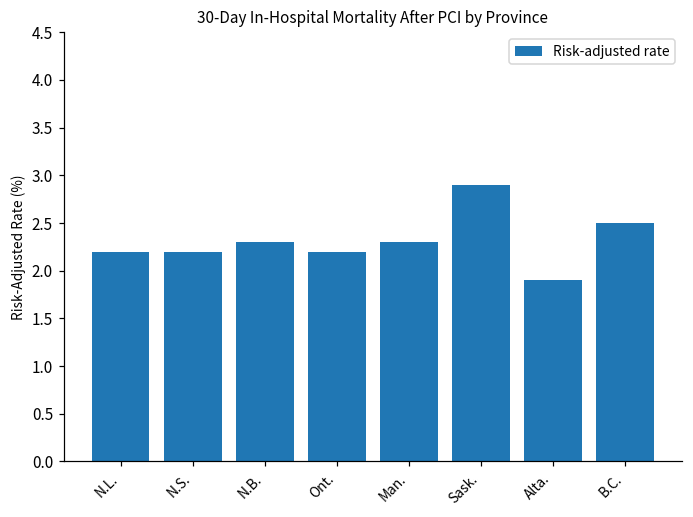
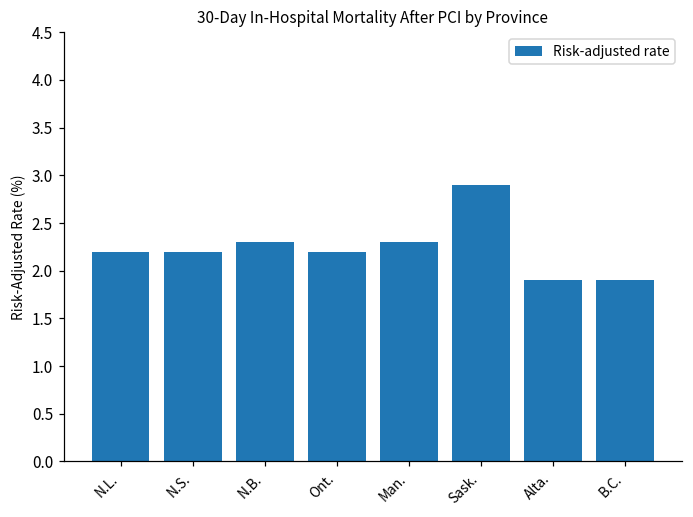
B.C.: 2.5 -> 1.9
